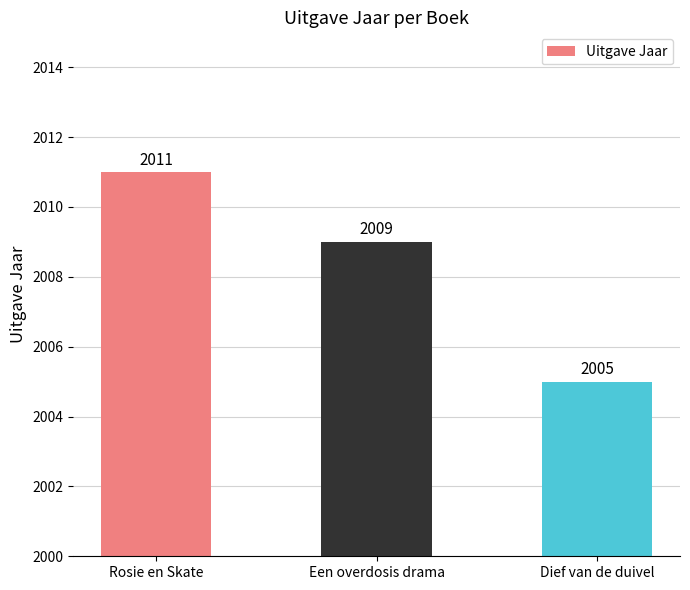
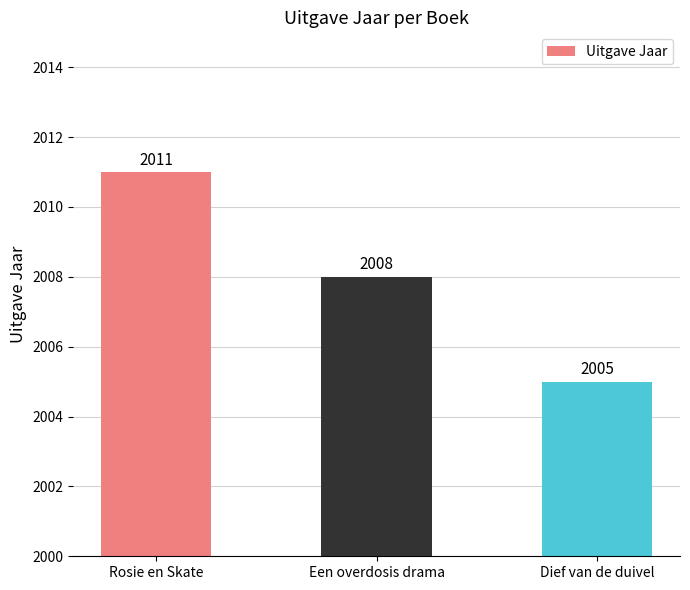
Een overdosis drama: 2009 -> 2008
